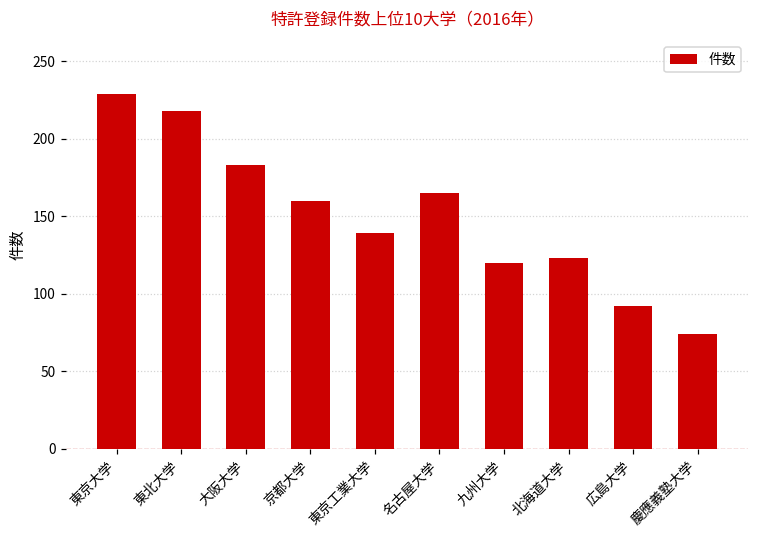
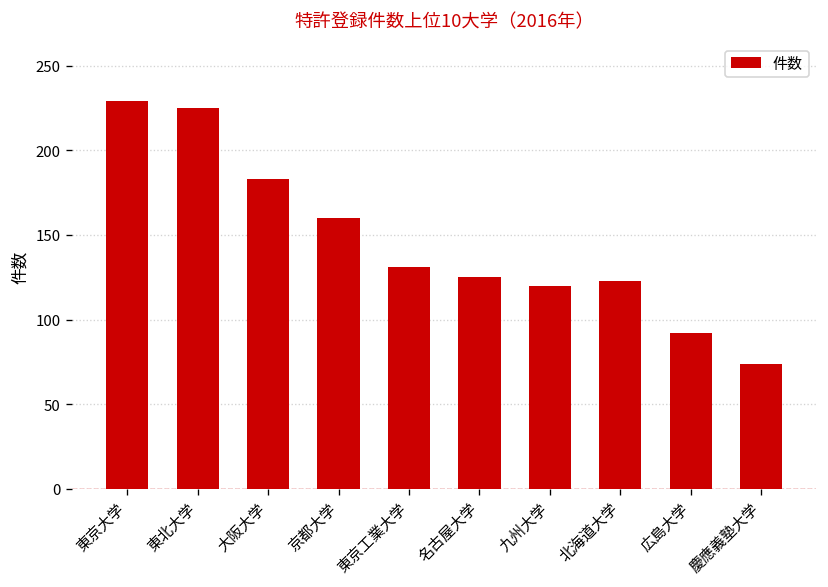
東北大学: 218 -> 225
東京工業大学: 139 -> 131
名古屋大学: 165 -> 125
